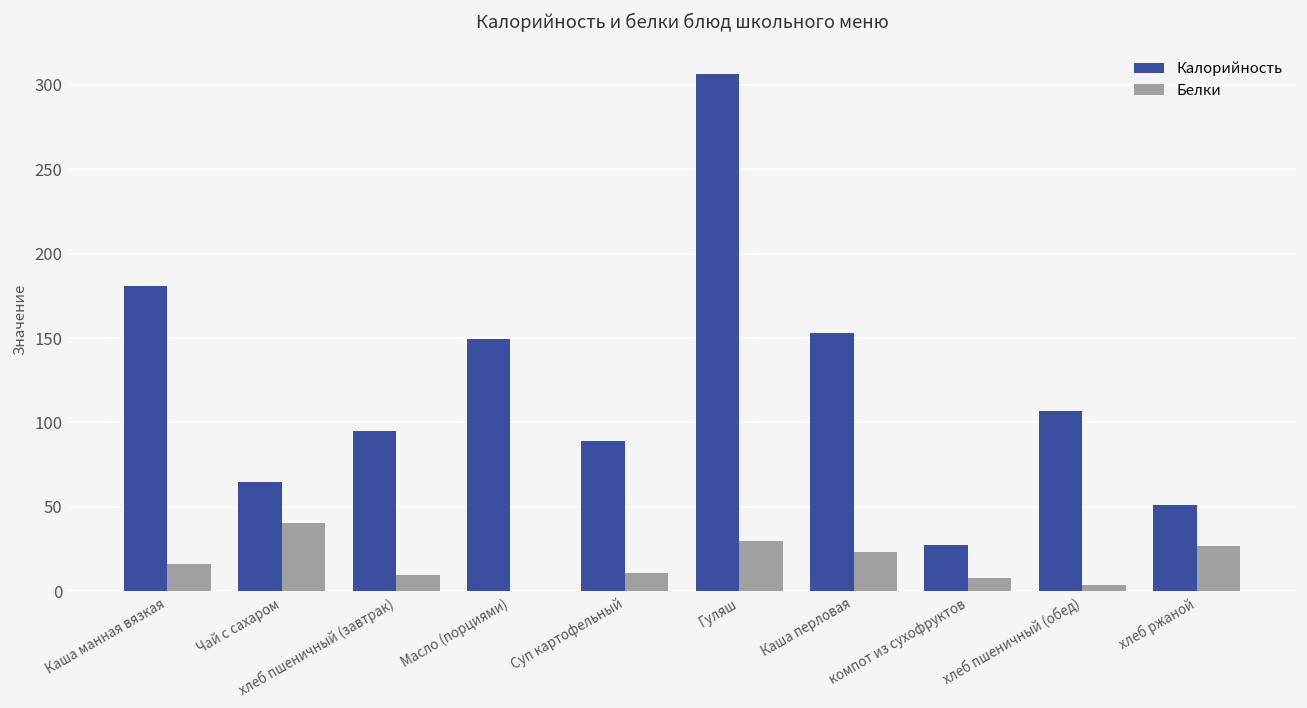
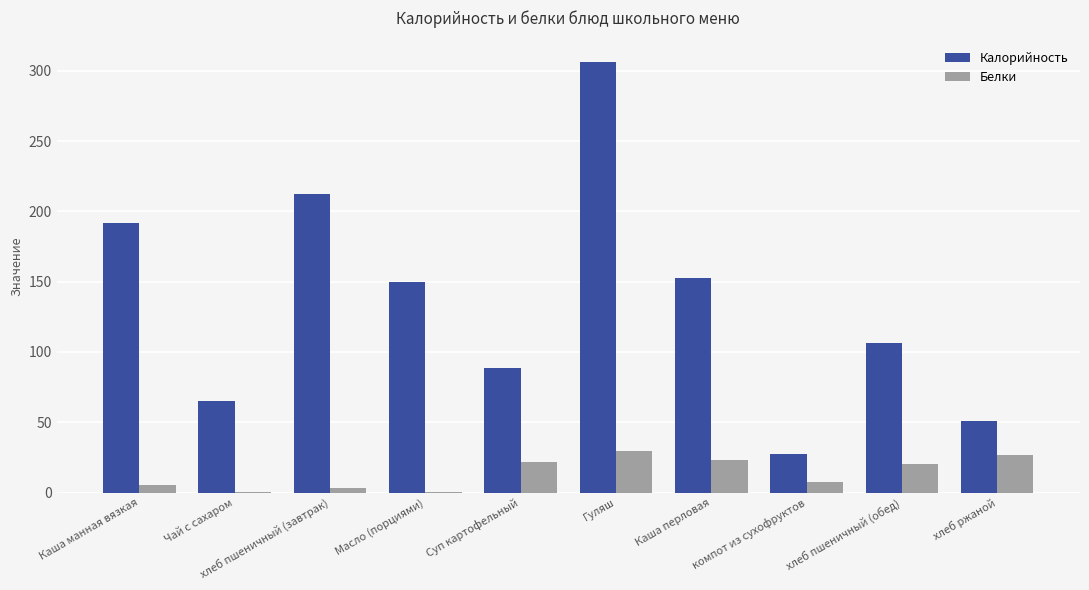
Калорийность, Каша манная вязкая: 181 -> 192
Белки, Каша манная вязкая: 16 -> 5
Белки, Чай с сахаром: 40 -> 0
Калорийность, хлеб пшеничный (завтрак): 95 -> 212
Белки, хлеб пшеничный (завтрак): 10 -> 3
Белки, Суп картофельный: 11 -> 22
Белки, хлеб пшеничный (обед): 3 -> 20
